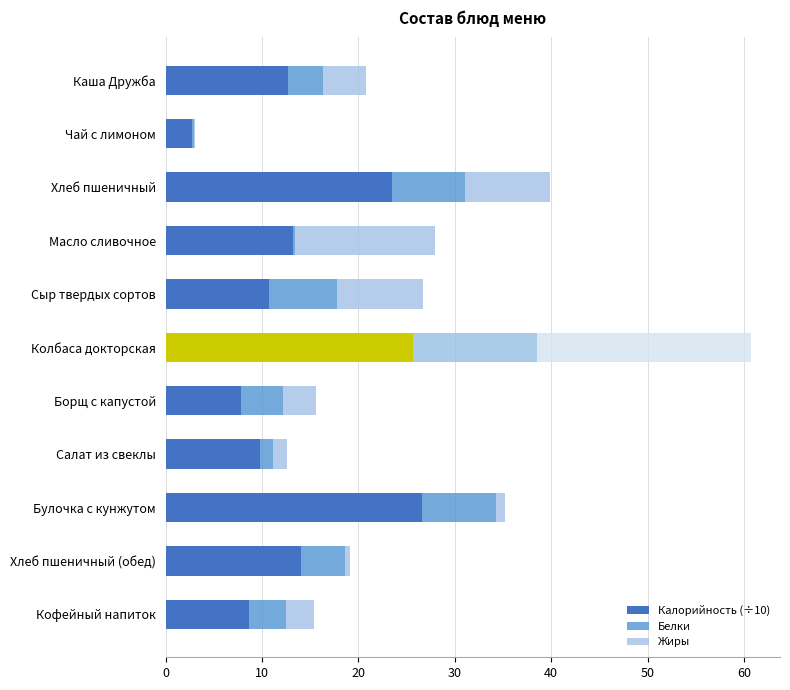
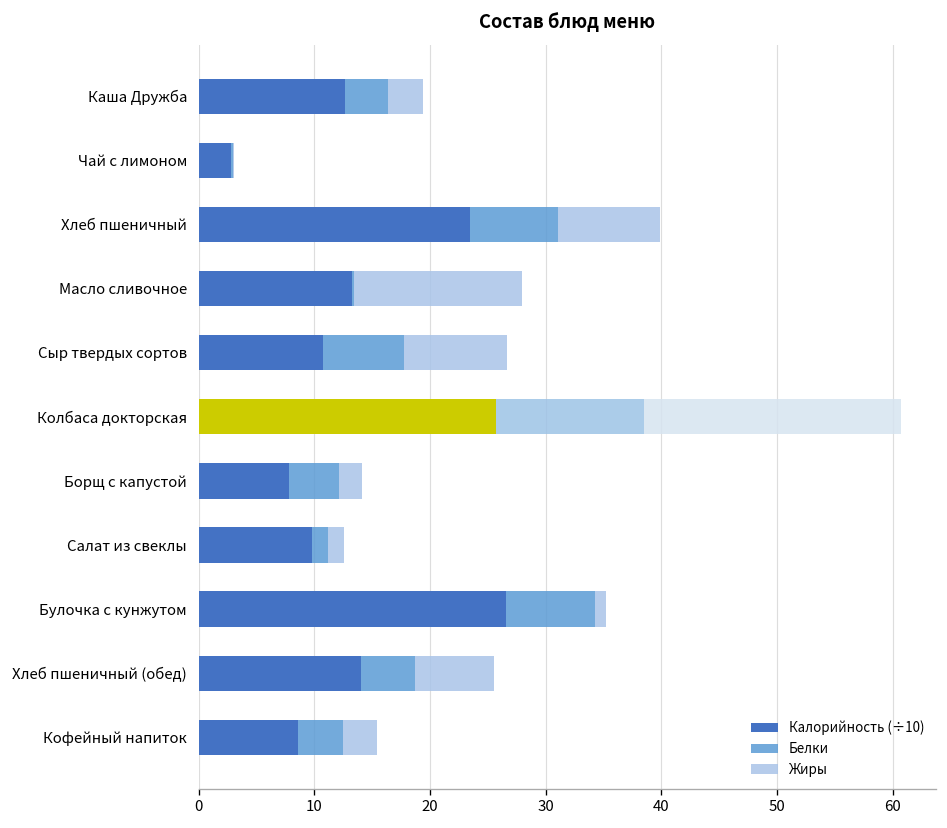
Жиры, Каша Дружба: 4 -> 3
Жиры, Борщ с капустой: 4 -> 2
Жиры, Хлеб пшеничный (обед): 1 -> 7
